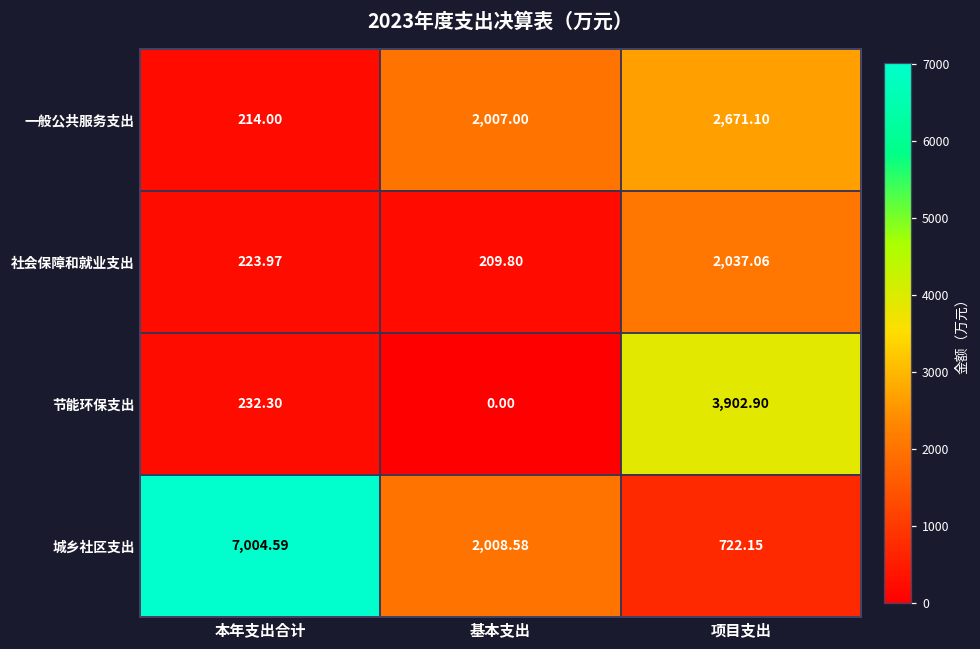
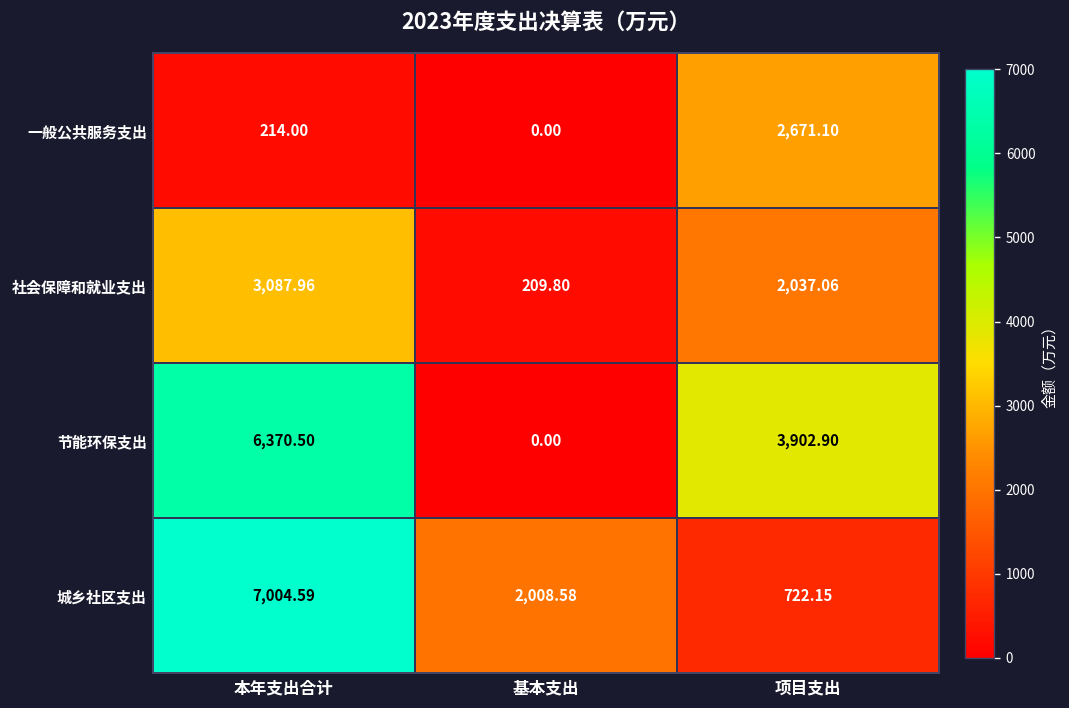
一般公共服务支出, 基本支出: 2,007.00 -> 0.00
社会保障和就业支出, 本年支出合计: 223.97 -> 3,087.96
节能环保支出, 本年支出合计: 232.30 -> 6,370.50
